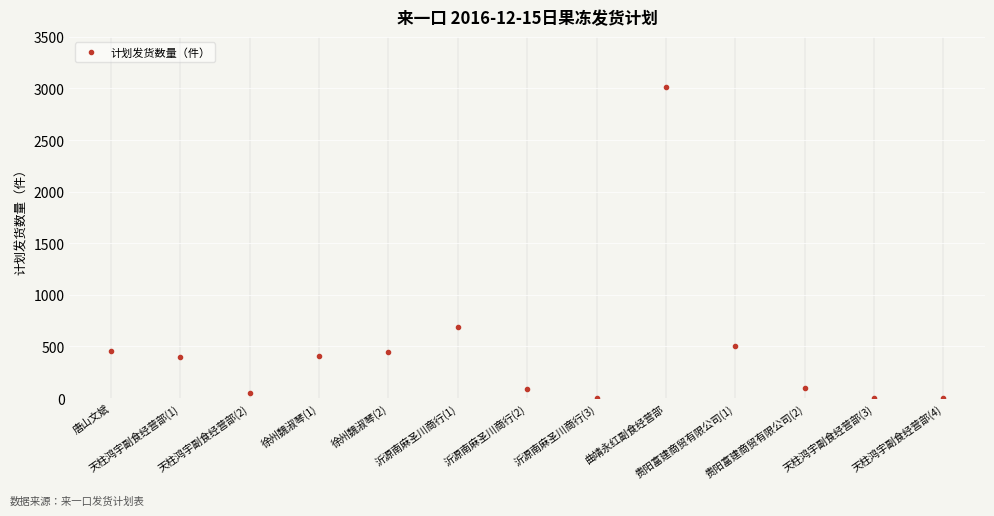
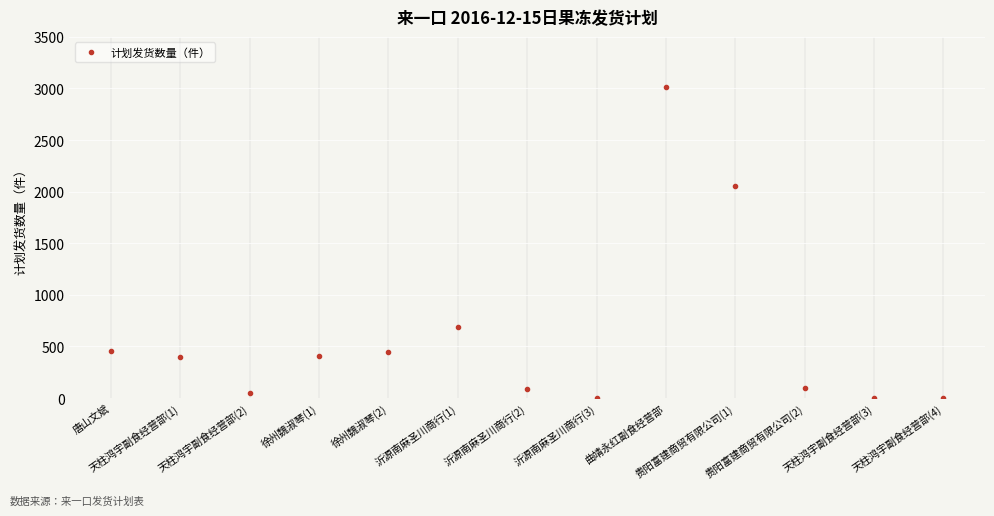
贵阳富建商贸有限公司(1): 500 -> 2060
